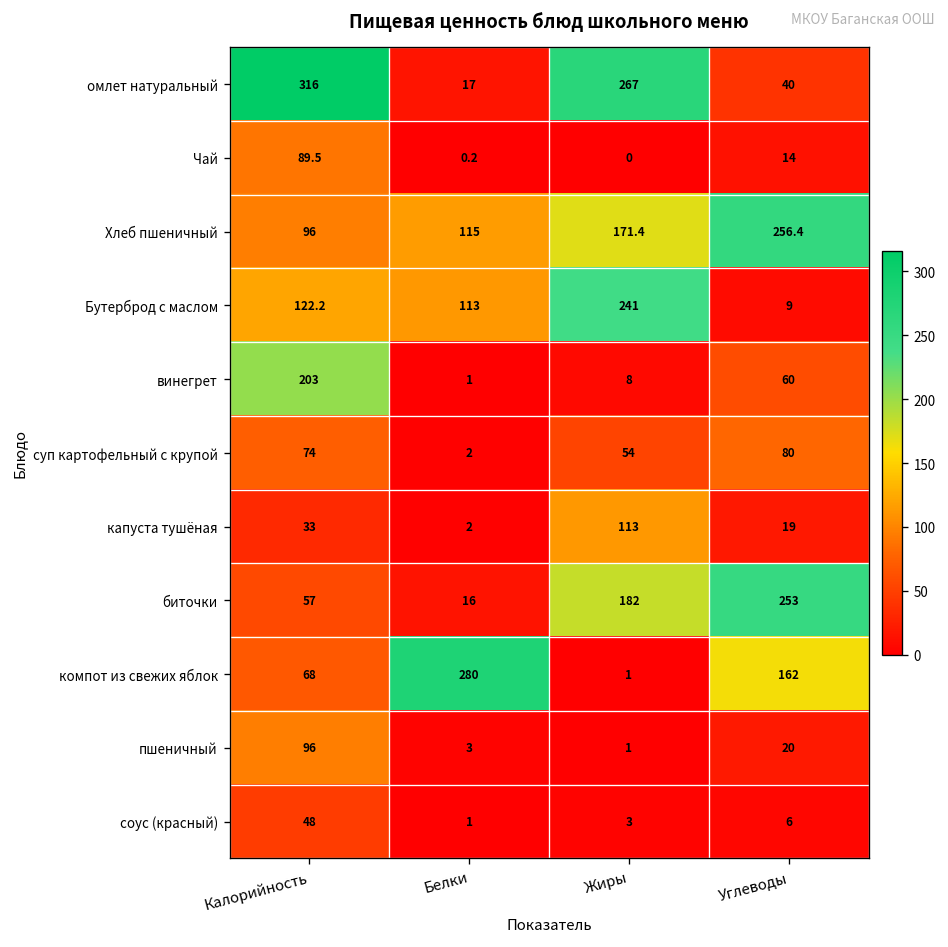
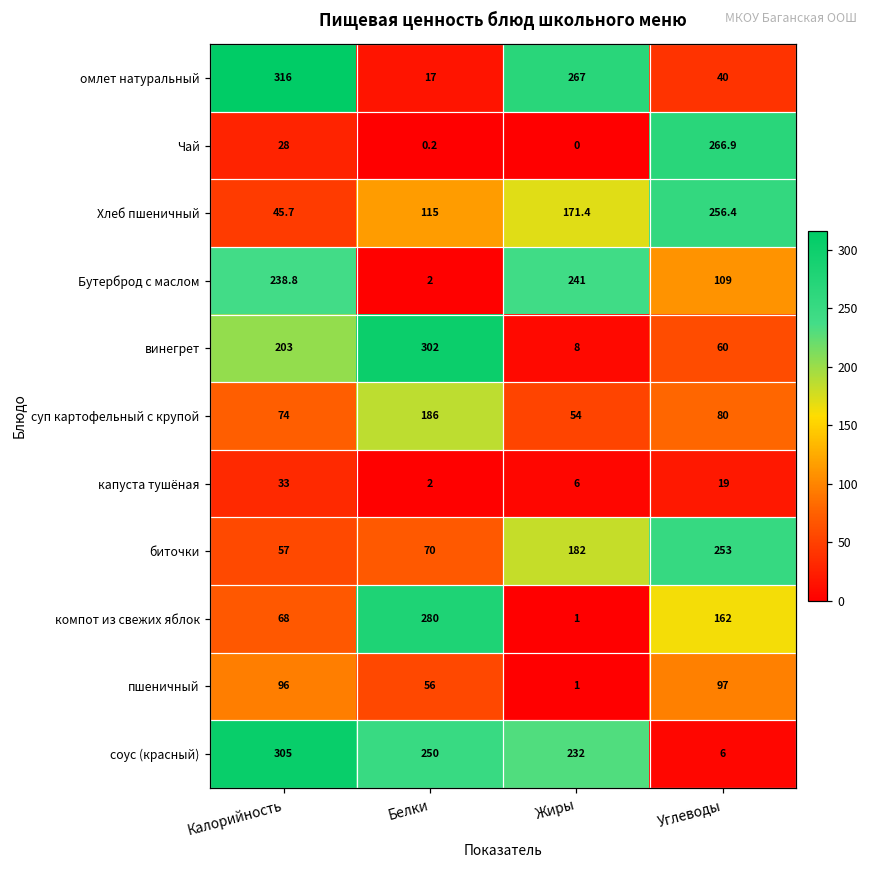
Чай, Калорийность: 89.5 -> 28
Чай, Углеводы: 14 -> 266.9
Хлеб пшеничный, Калорийность: 96 -> 45.7
Бутерброд с маслом, Калорийность: 122.2 -> 238.8
Бутерброд с маслом, Белки: 113 -> 2
Бутерброд с маслом, Углеводы: 9 -> 109
винегрет, Белки: 1 -> 302
суп картофельный с крупой, Белки: 2 -> 186
капуста тушёная, Жиры: 113 -> 6
биточки, Белки: 16 -> 70
пшеничный, Белки: 3 -> 56
пшеничный, Углеводы: 20 -> 97
соус (красный), Калорийность: 48 -> 305
соус (красный), Белки: 1 -> 250
соус (красный), Жиры: 3 -> 232
